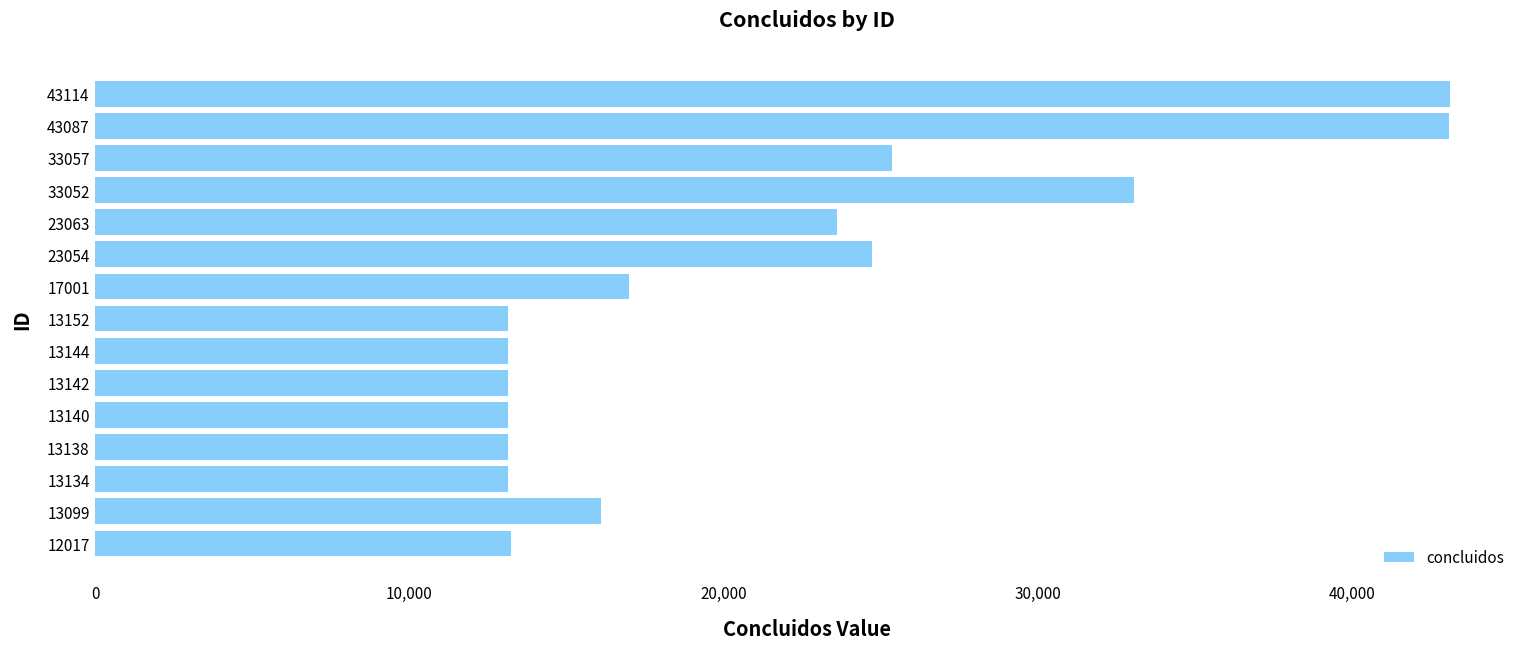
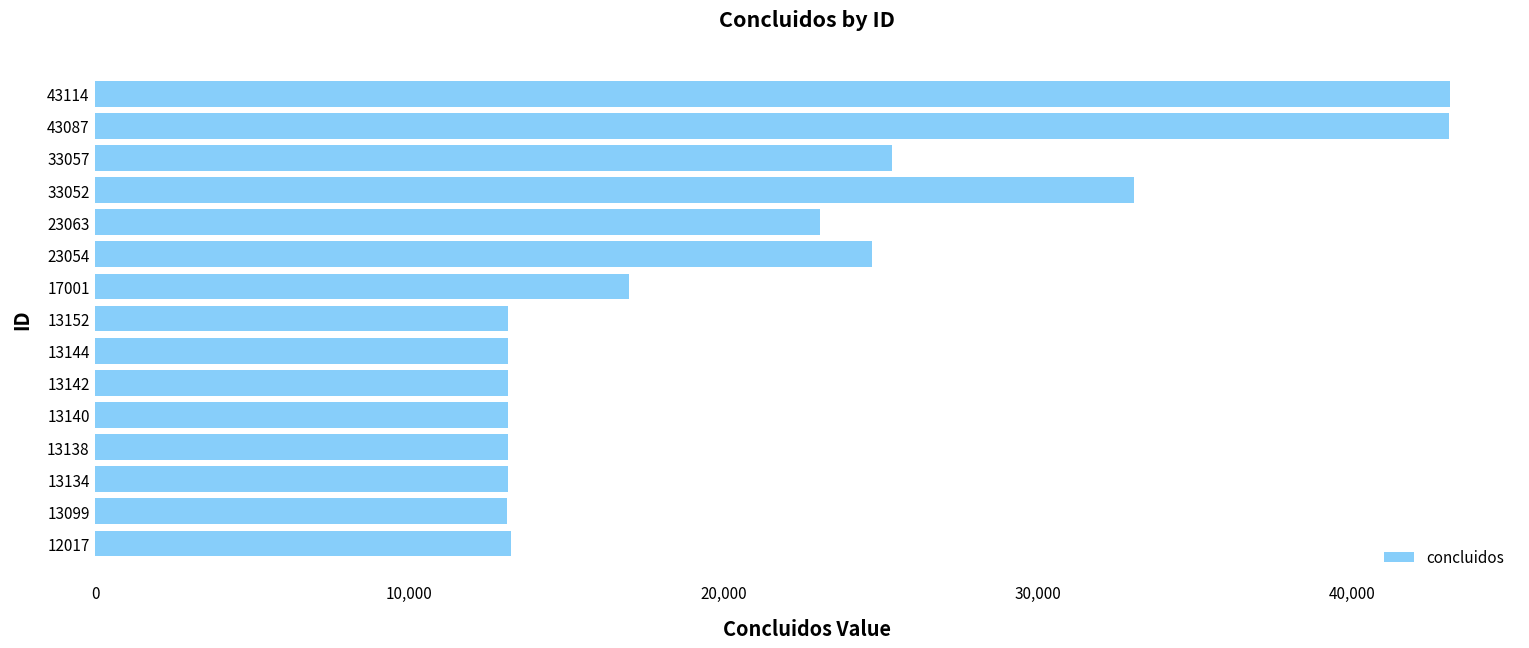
23063: 23,600 -> 23,100
13099: 16,100 -> 13,100
